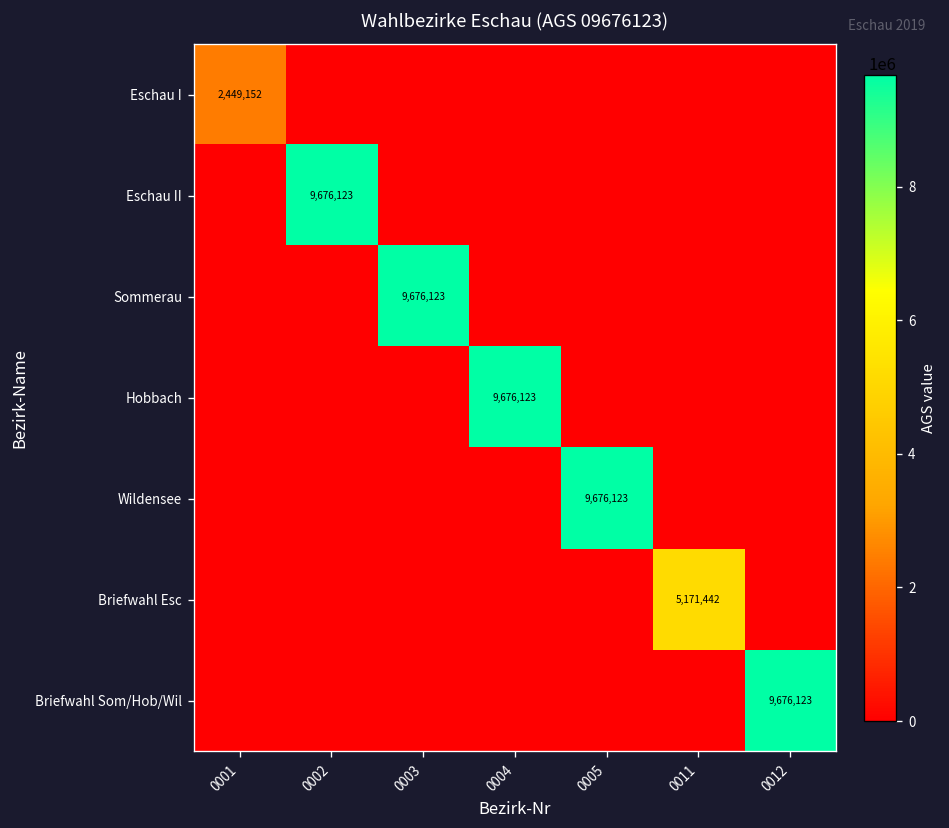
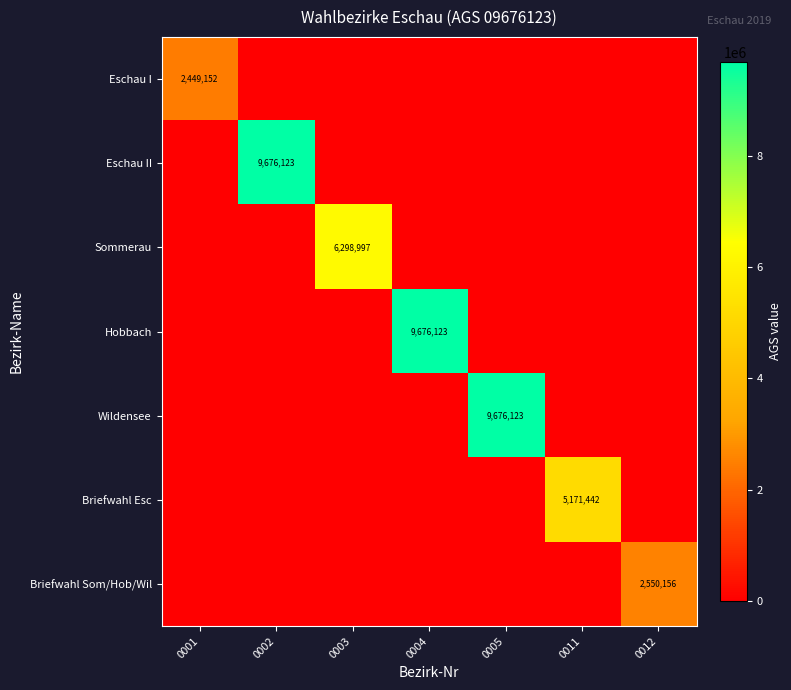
Sommerau, 0003: 9,676,123 -> 6,298,997
Briefwahl Som/Hob/Wil, 0012: 9,676,123 -> 2,550,156
